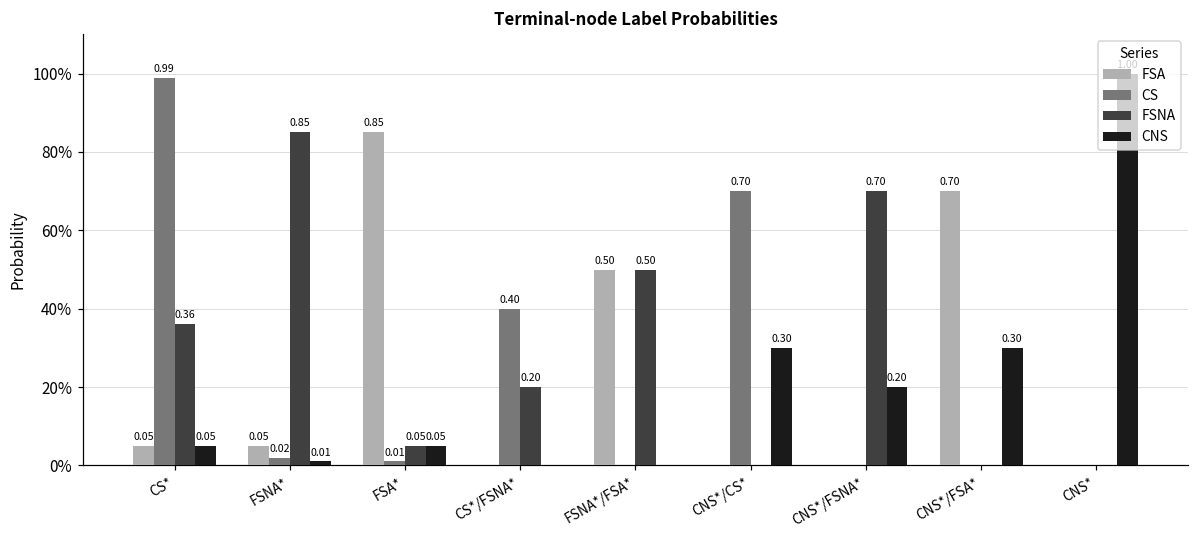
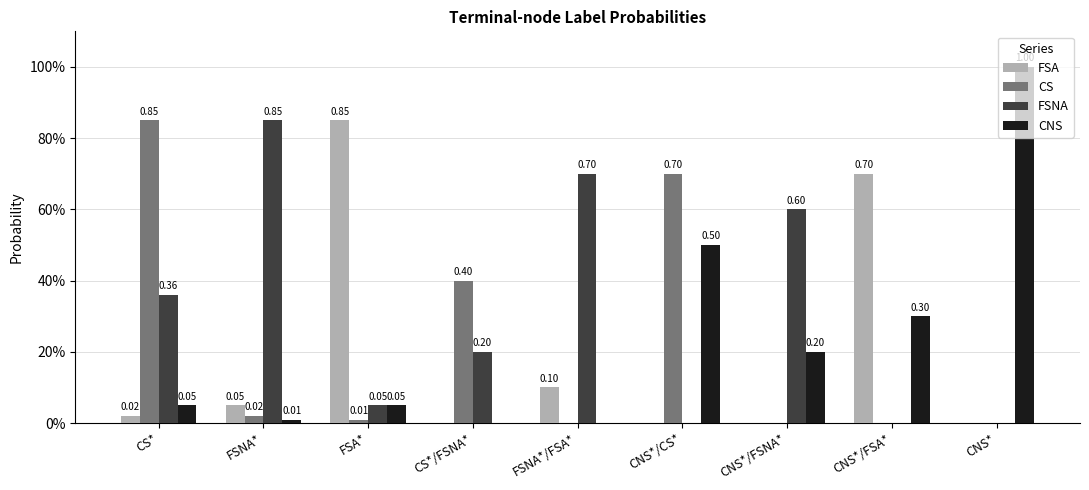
FSA, CS*: 0.05 -> 0.02
CS, CS*: 0.99 -> 0.85
FSA, FSNA*/FSA*: 0.50 -> 0.10
FSNA, FSNA*/FSA*: 0.50 -> 0.70
CNS, CNS*/CS*: 0.30 -> 0.50
FSNA, CNS*/FSNA*: 0.70 -> 0.60
